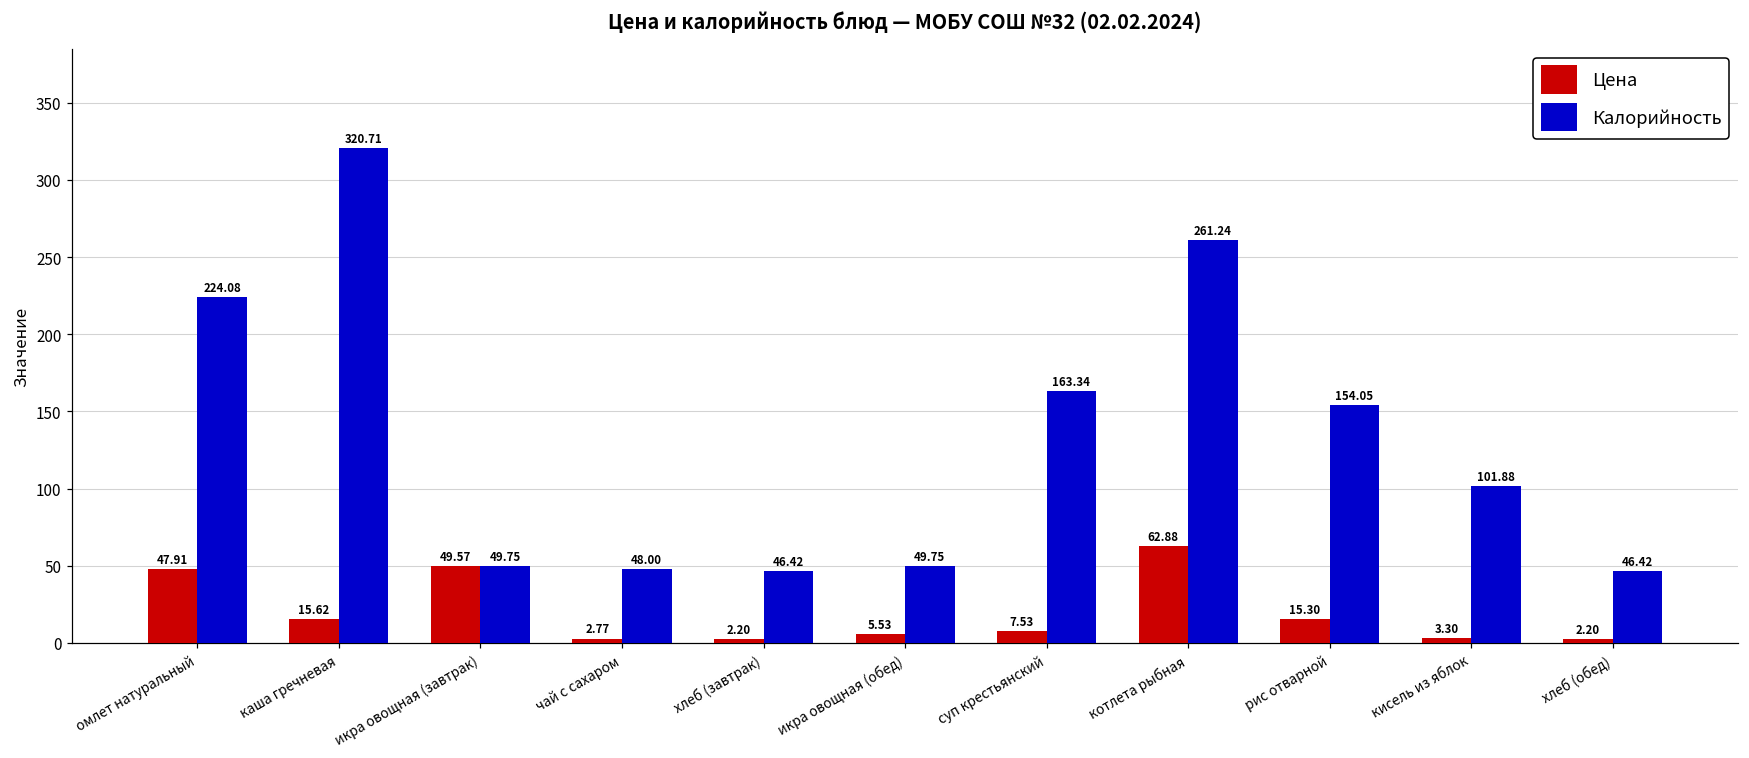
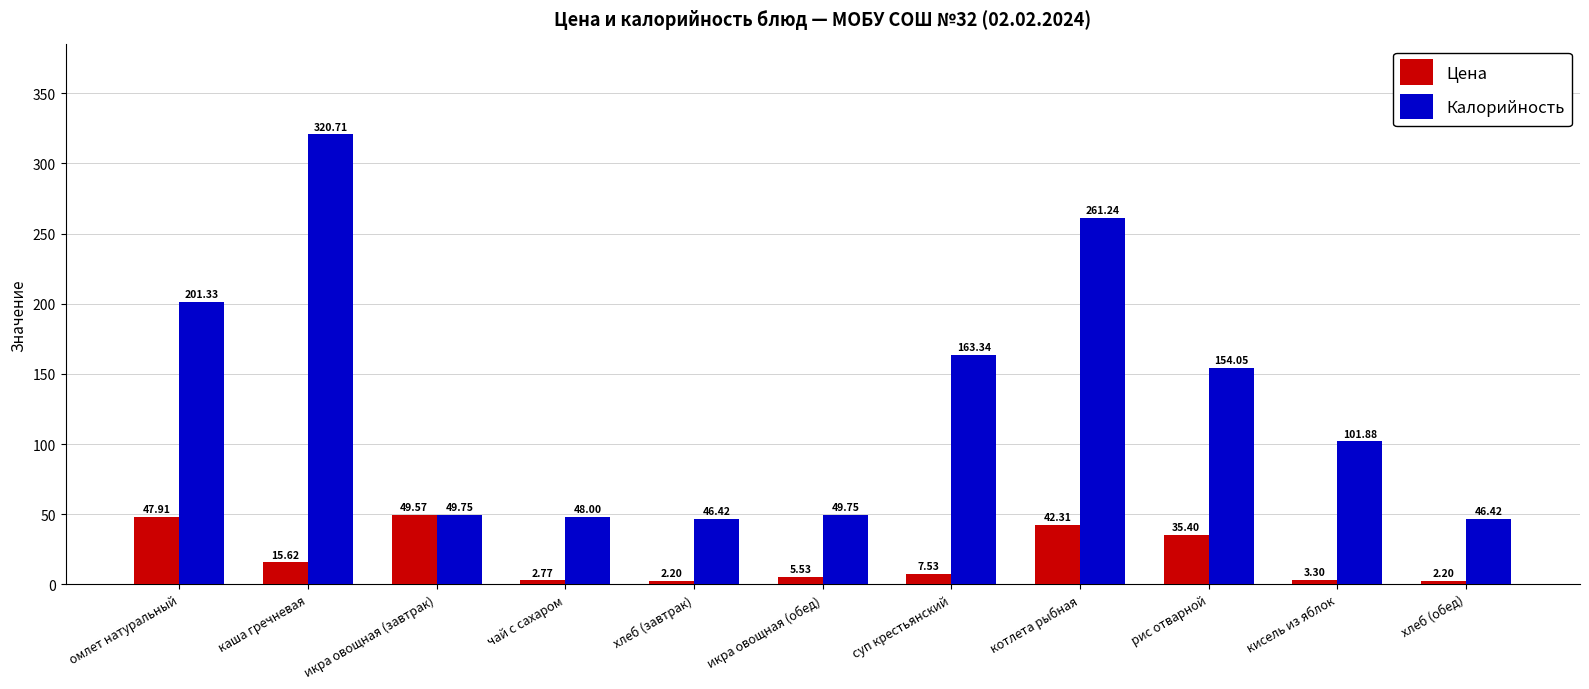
Калорийность, омлет натуральный: 224.08 -> 201.33
Цена, котлета рыбная: 62.88 -> 42.31
Цена, рис отварной: 15.30 -> 35.40
